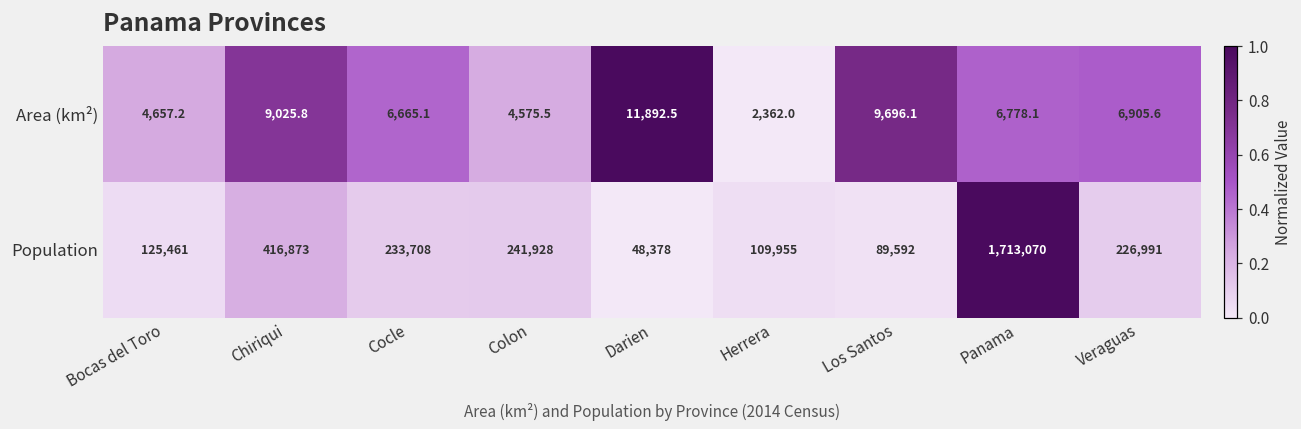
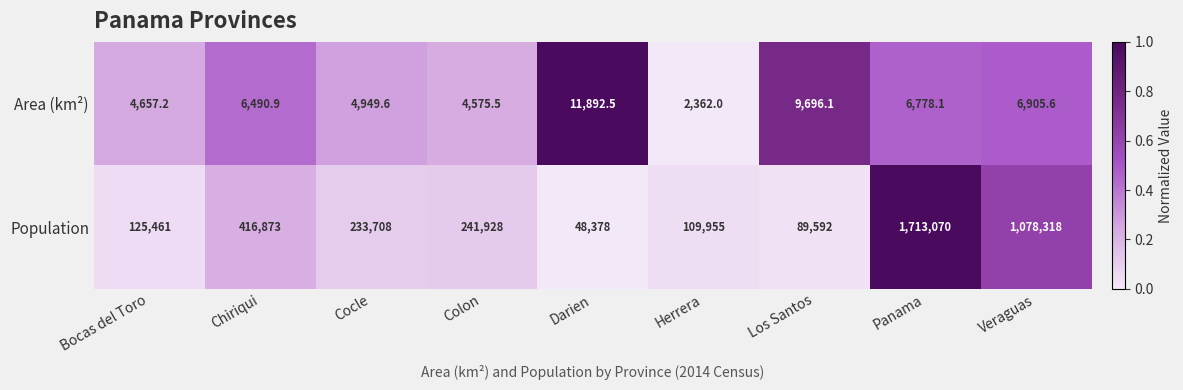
Area (km²), Chiriqui: 9,025.8 -> 6,490.9
Area (km²), Cocle: 6,665.1 -> 4,949.6
Population, Veraguas: 226,991 -> 1,078,318
